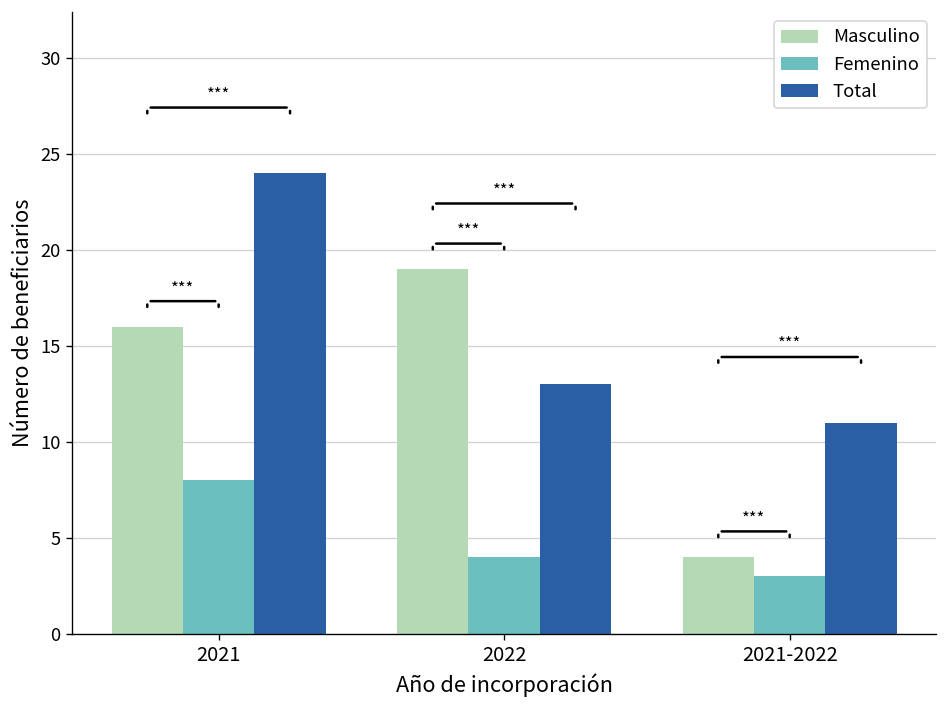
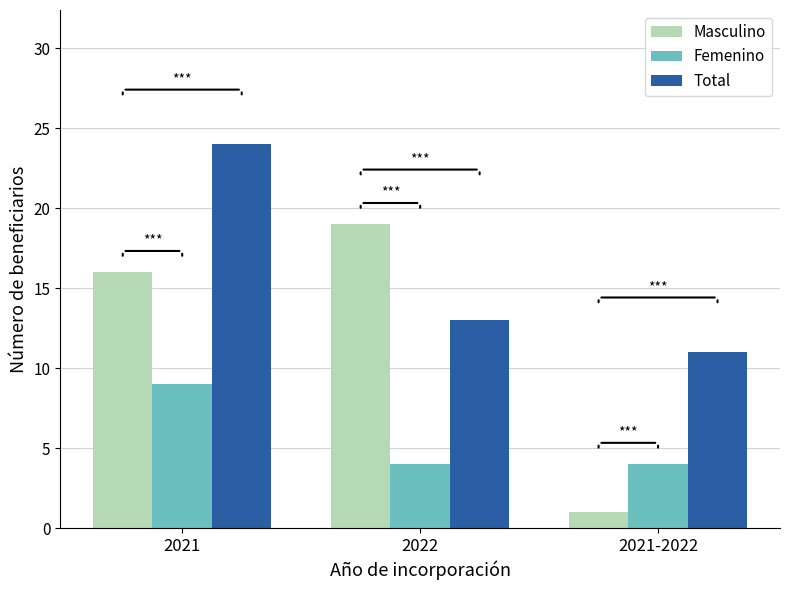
Femenino, 2021: 8 -> 9
Masculino, 2021-2022: 4 -> 1
Femenino, 2021-2022: 3 -> 4
